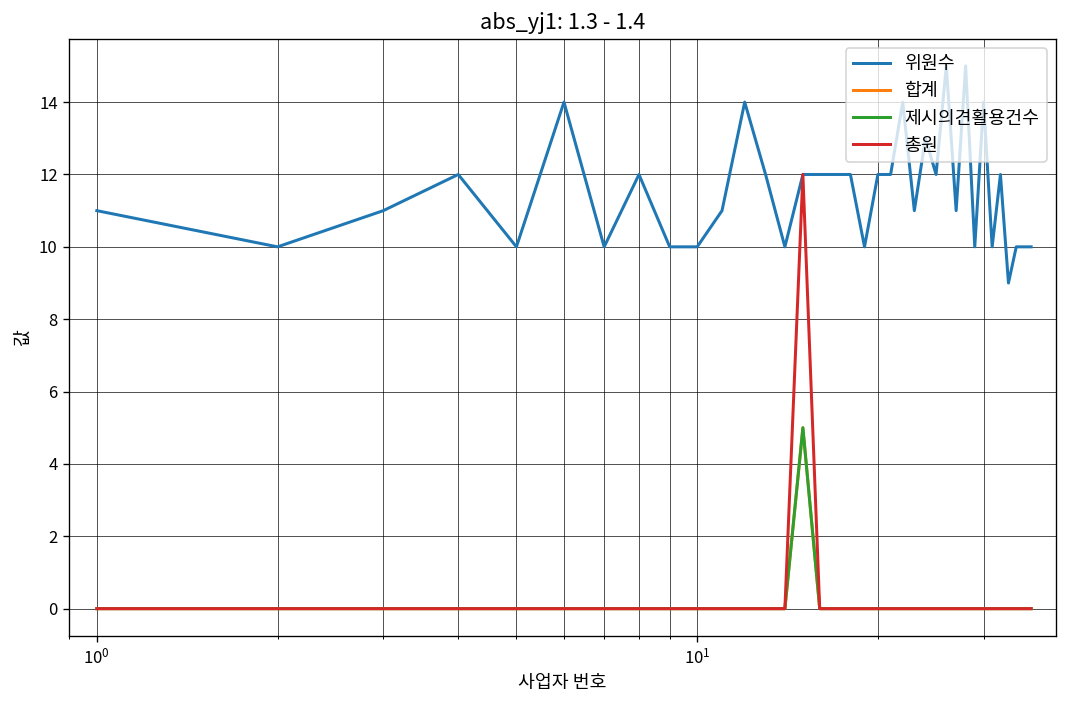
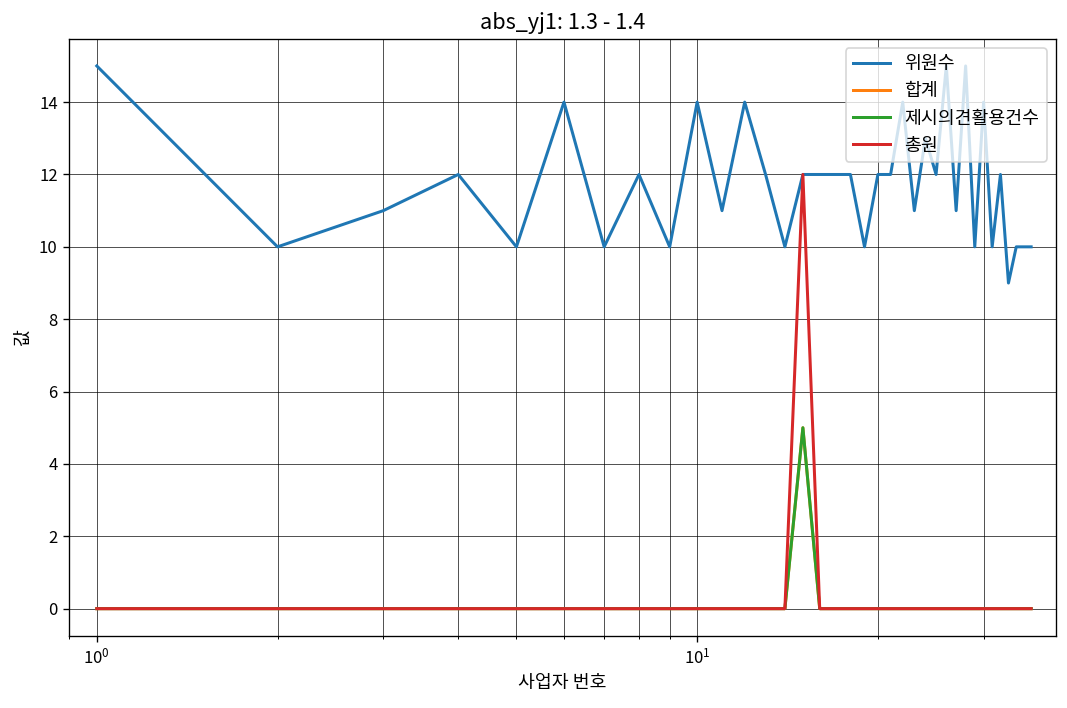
위원수, 10^0: 11 -> 15
위원수, 10^1: 10 -> 14
